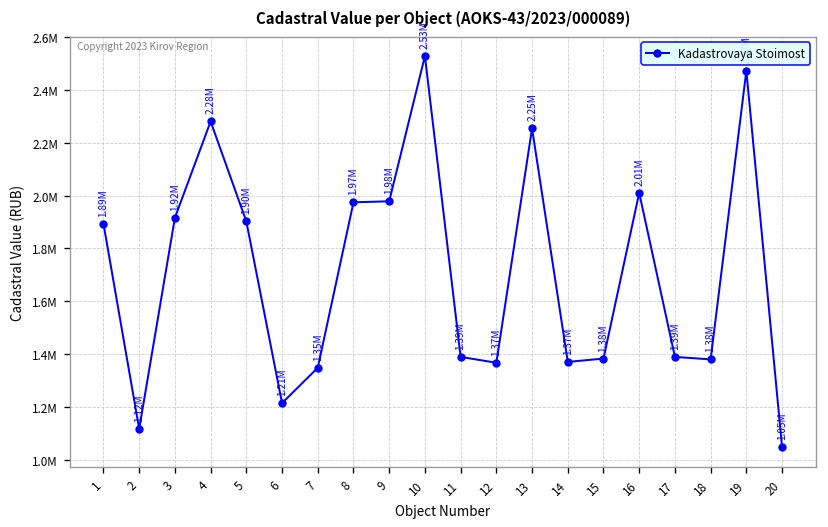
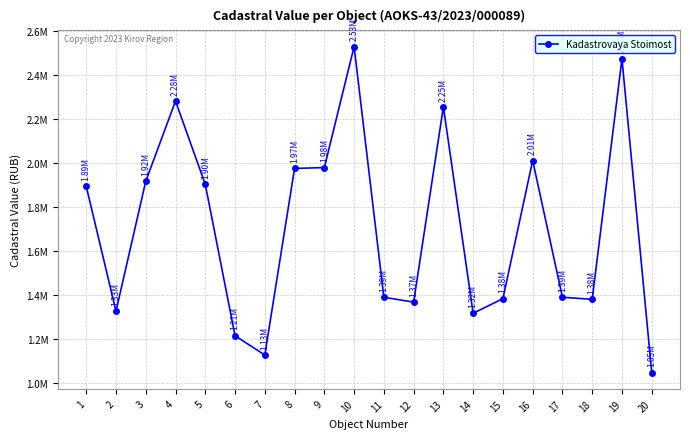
2: 1.12M -> 1.33M
7: 1.35M -> 1.13M
14: 1.37M -> 1.32M
